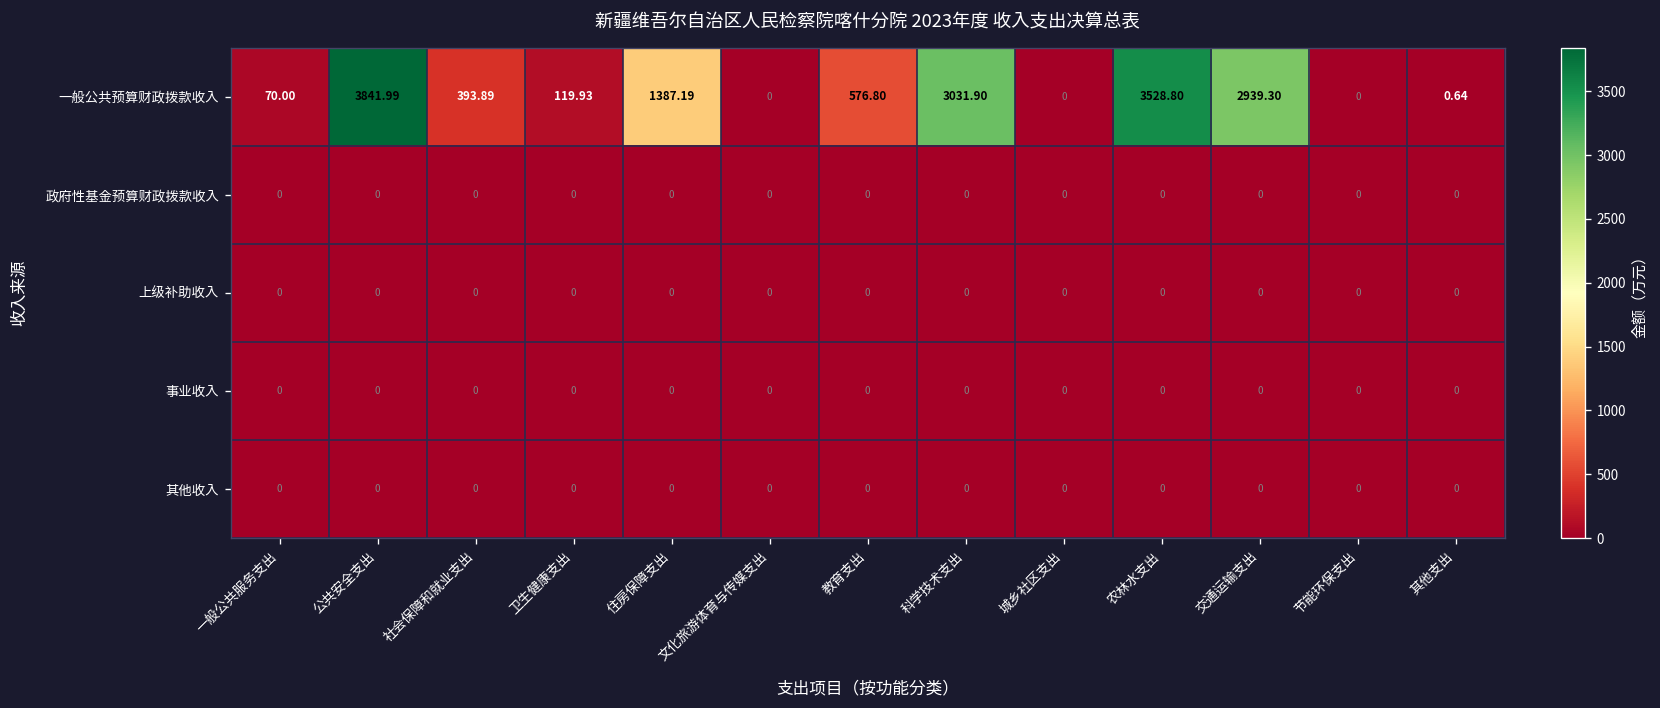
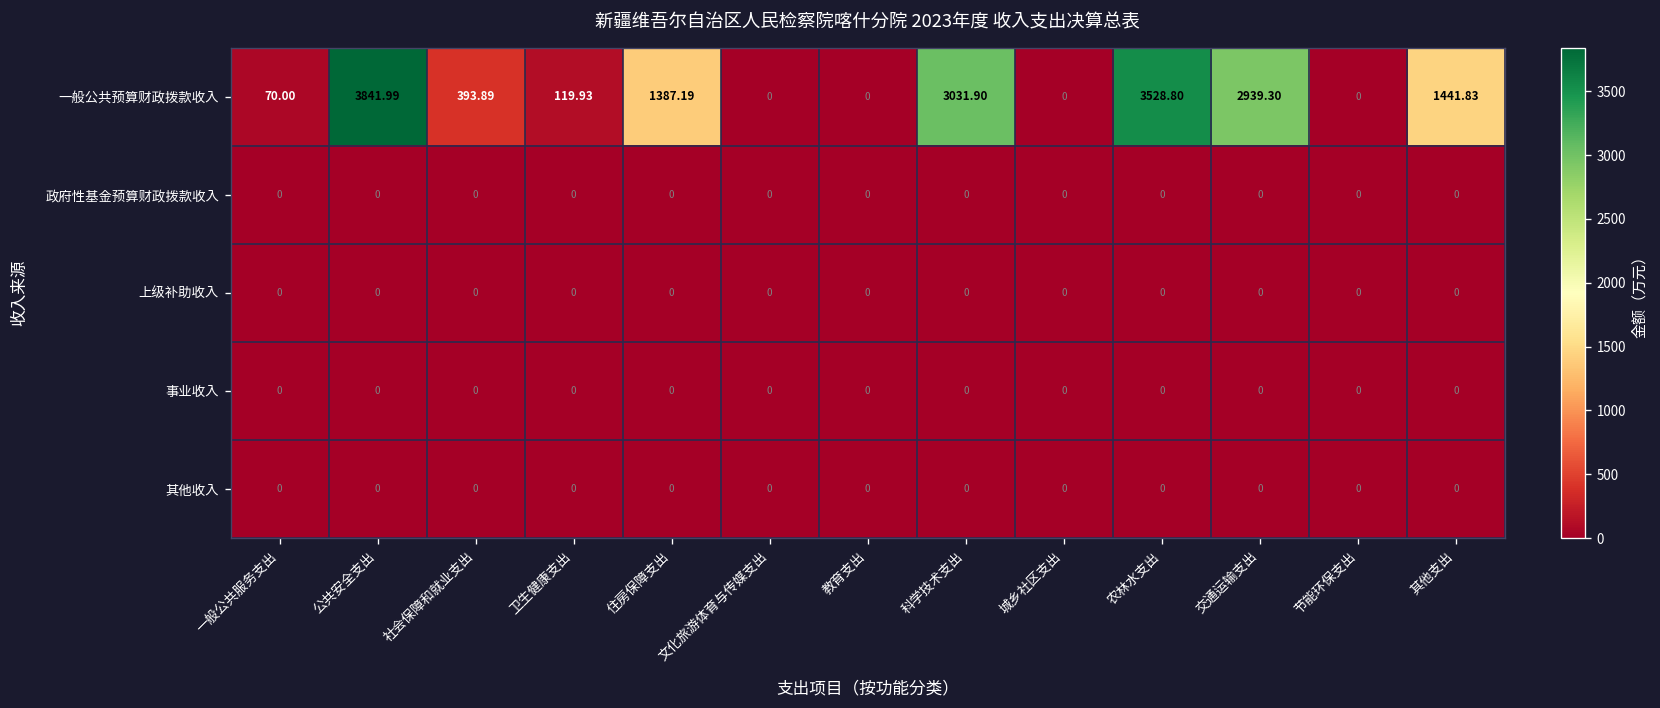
一般公共预算财政拨款收入, 教育支出: 576.80 -> 0
一般公共预算财政拨款收入, 其他支出: 0.64 -> 1441.83
